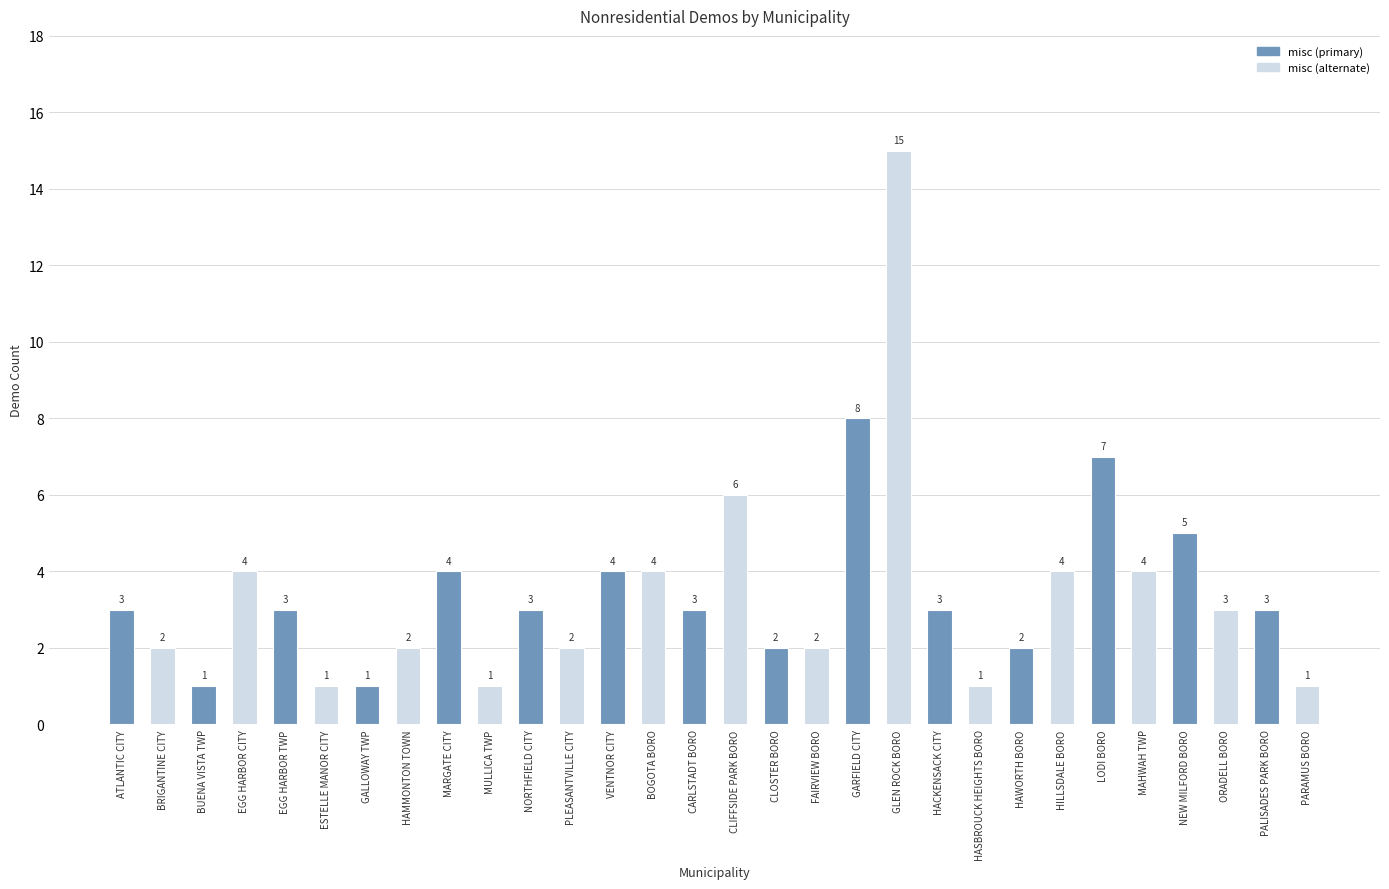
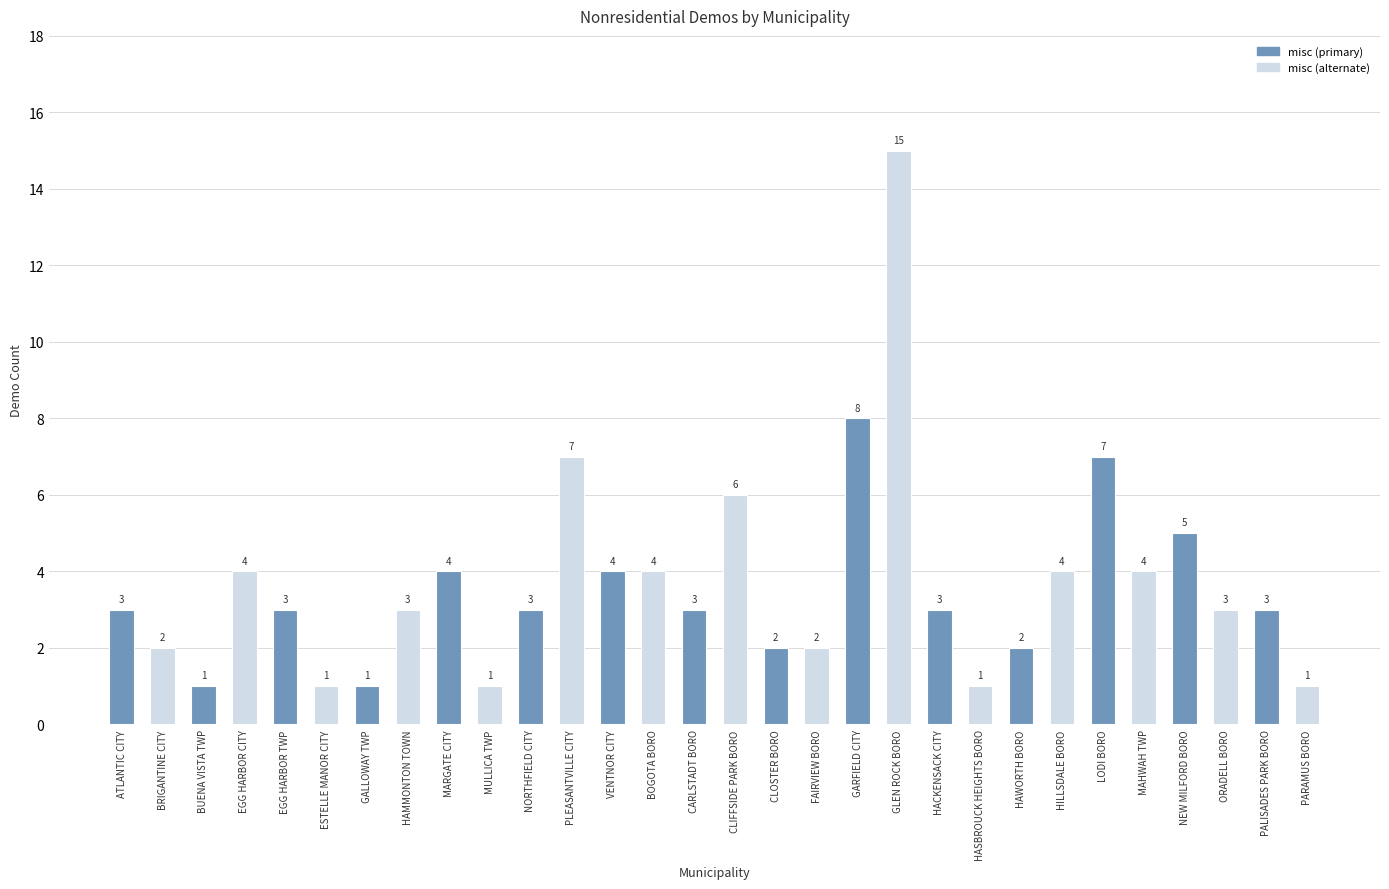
HAMMONTON TOWN: 2 -> 3
PLEASANTVILLE CITY: 2 -> 7
